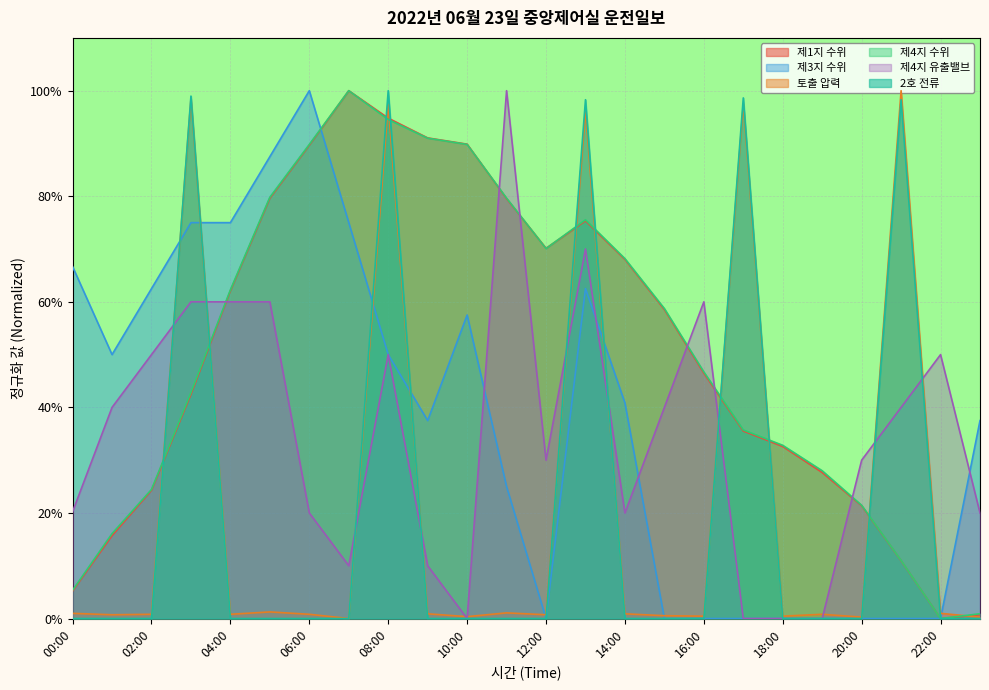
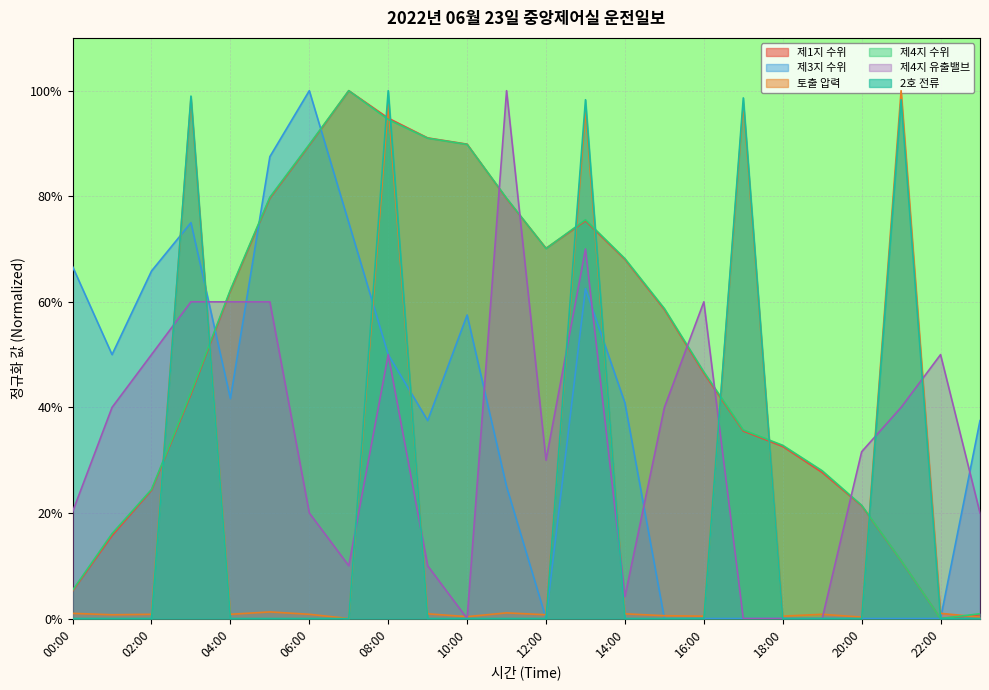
제3지 수위, 02:00: 63% -> 66%
제3지 수위, 04:00: 75% -> 42%
제4지 유출밸브, 14:00: 20% -> 4%
제4지 유출밸브, 20:00: 30% -> 32%
